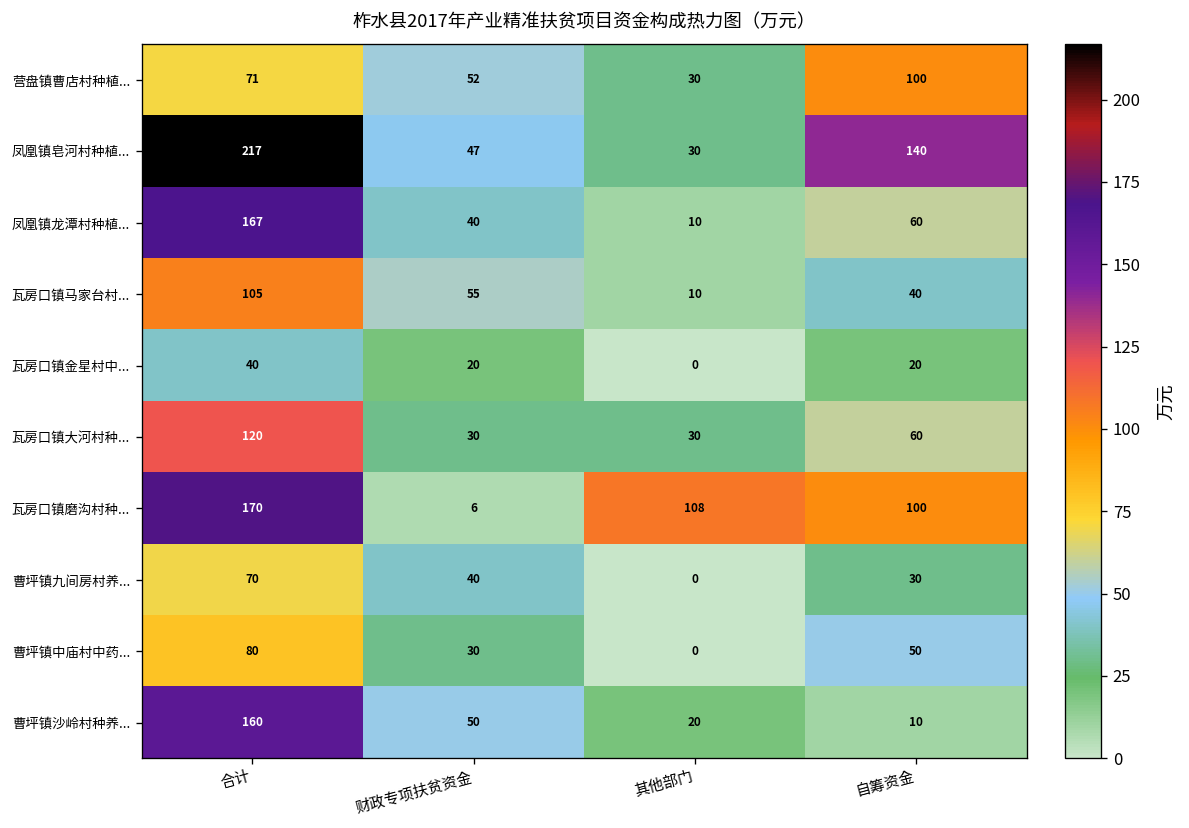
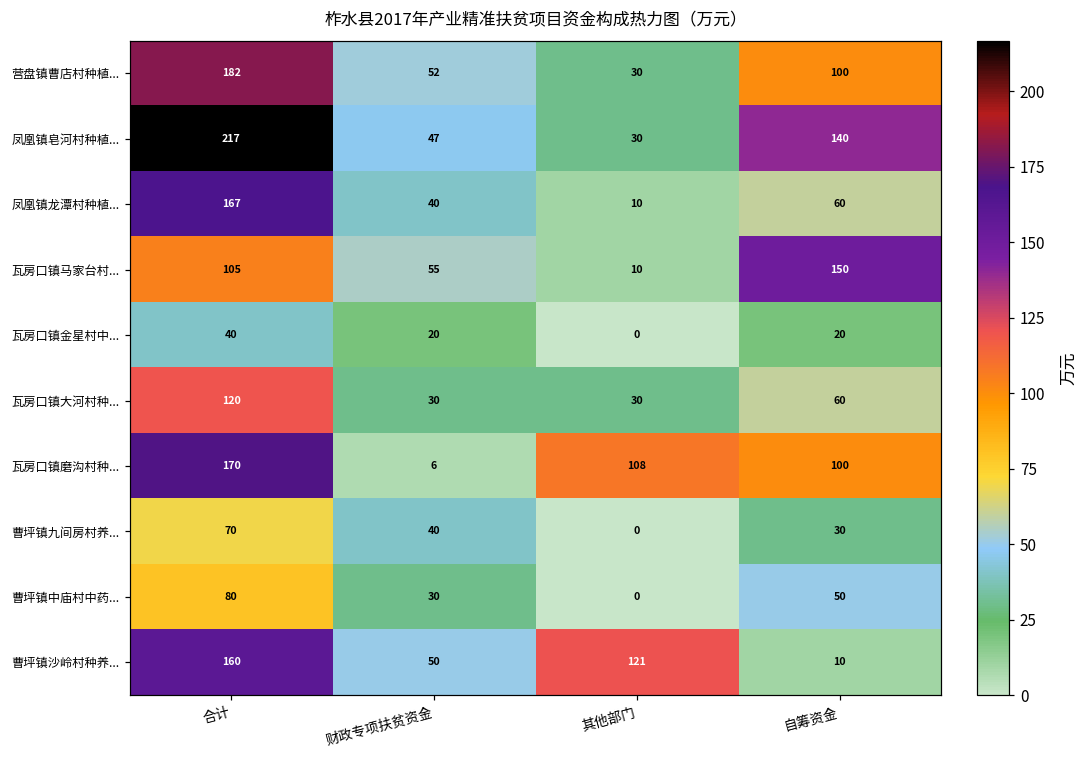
营盘镇曹店村种植..., 合计: 71 -> 182
瓦房口镇马家台村..., 自筹资金: 40 -> 150
曹坪镇沙岭村种养..., 其他部门: 20 -> 121
